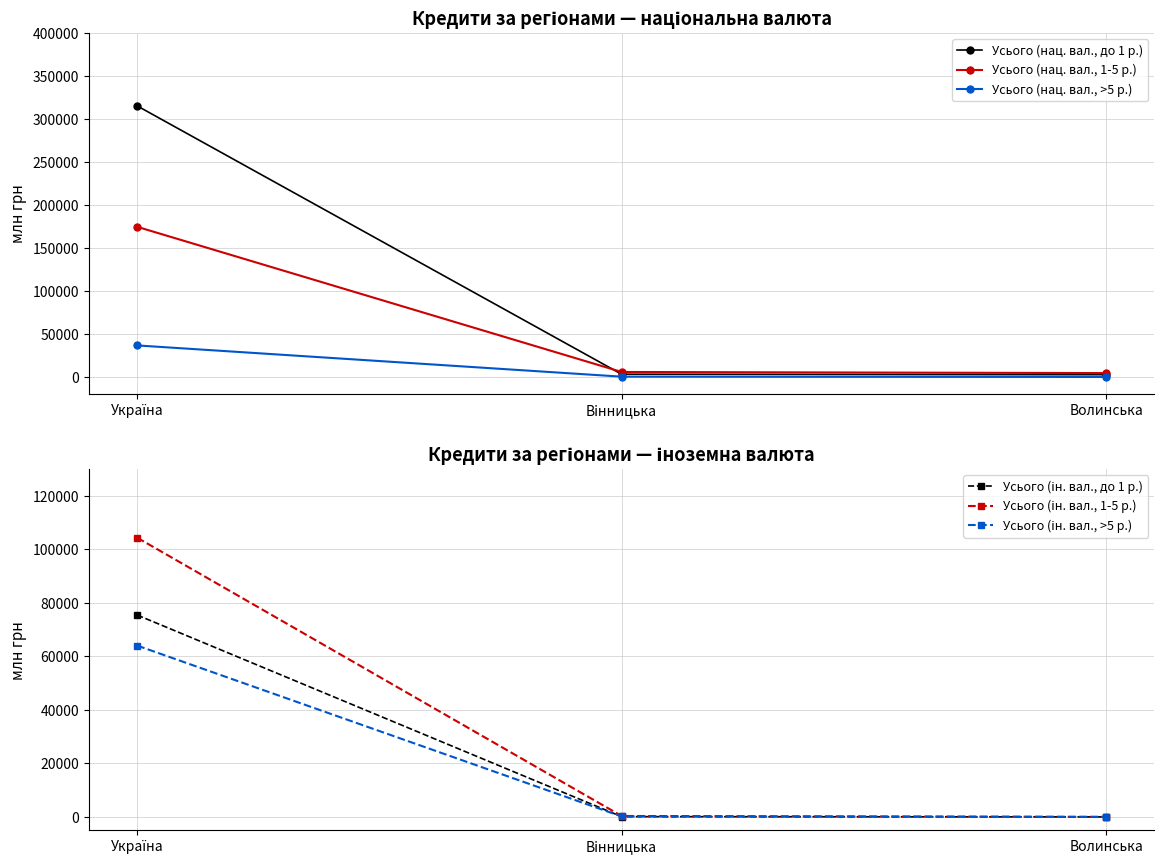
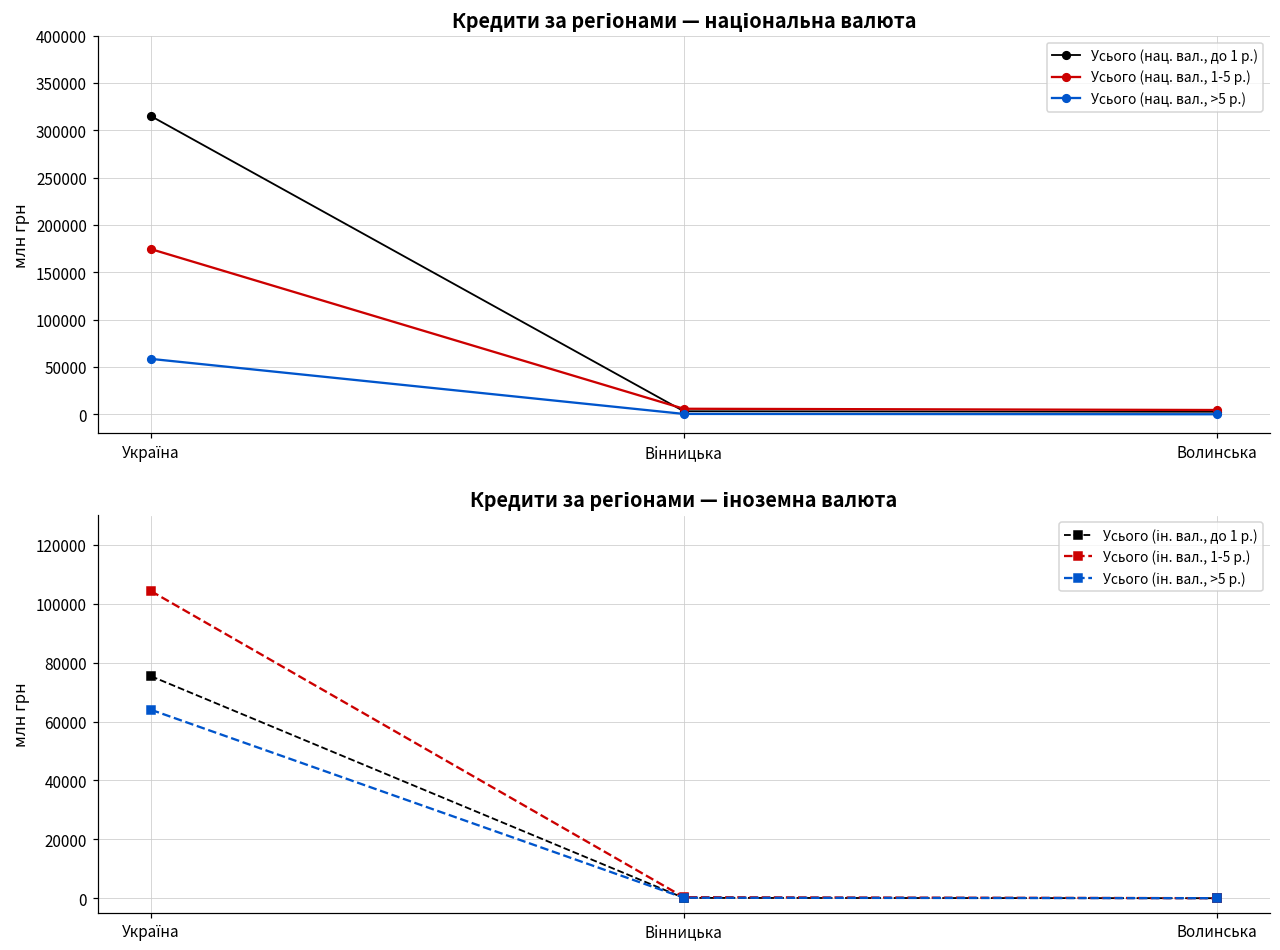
Кредити за регіонами — національна валюта, Усього (нац. вал., >5 р.), Україна: 40000 -> 60000
